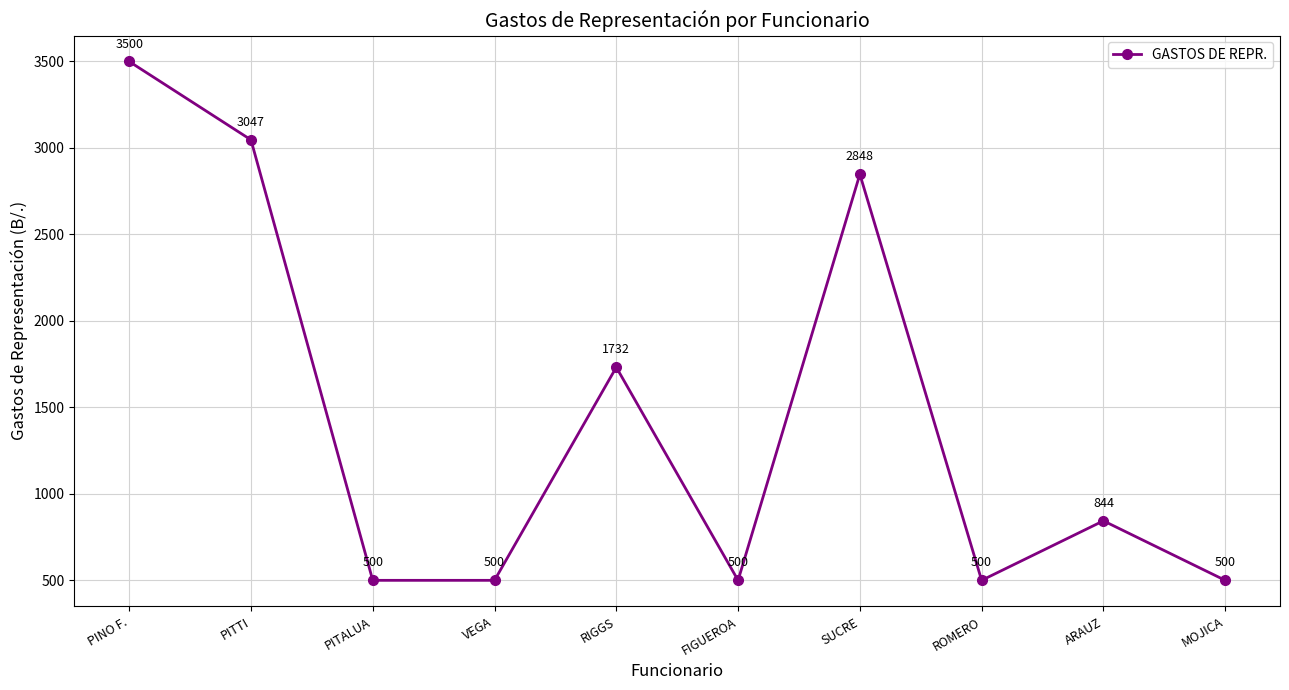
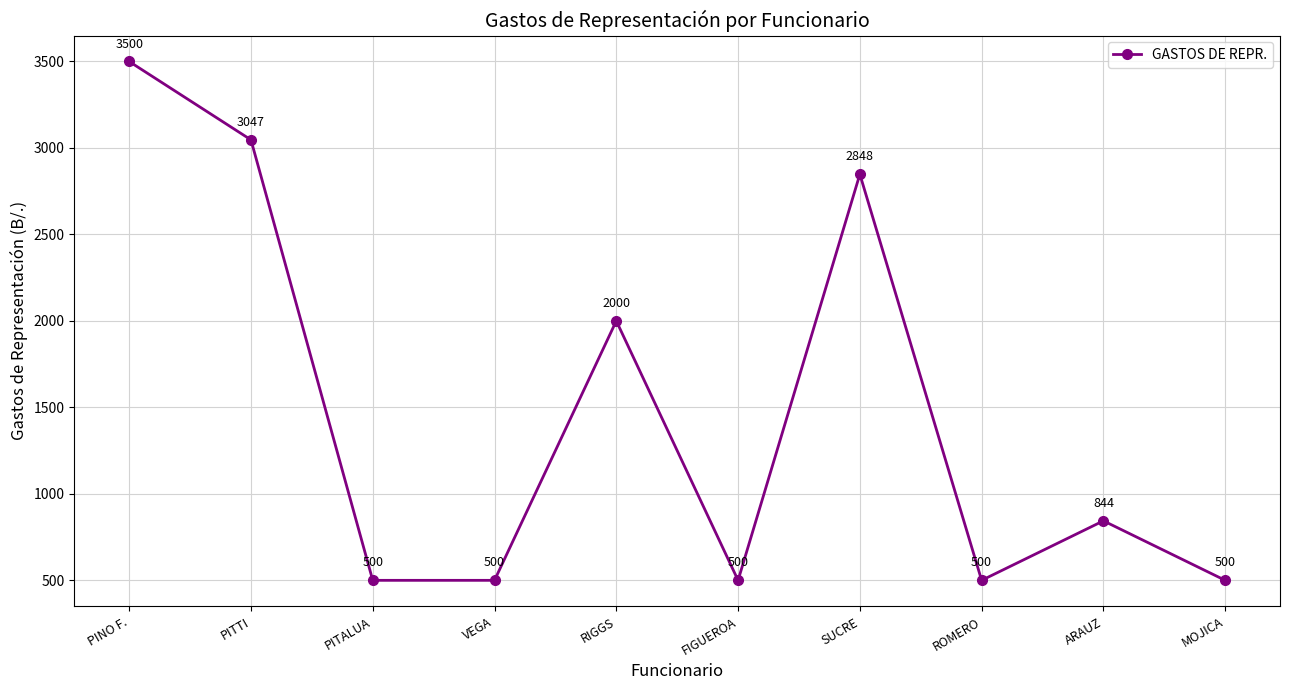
RIGGS: 1732 -> 2000
